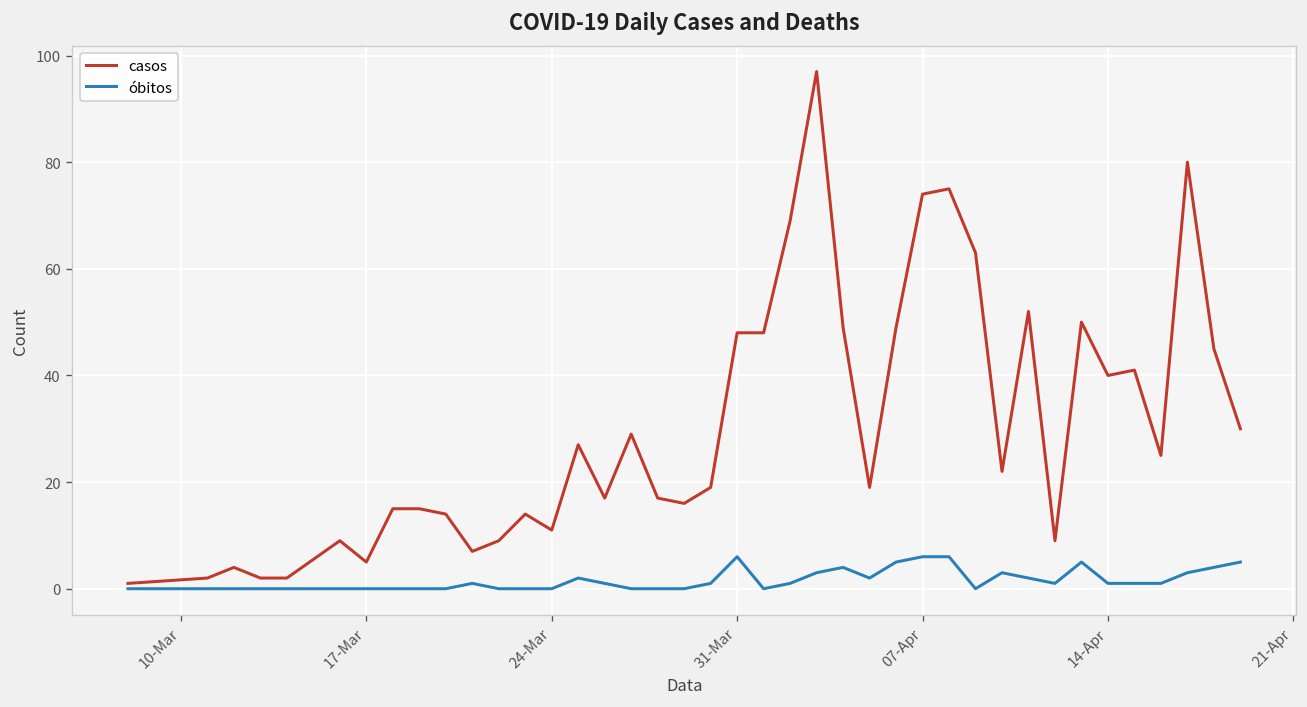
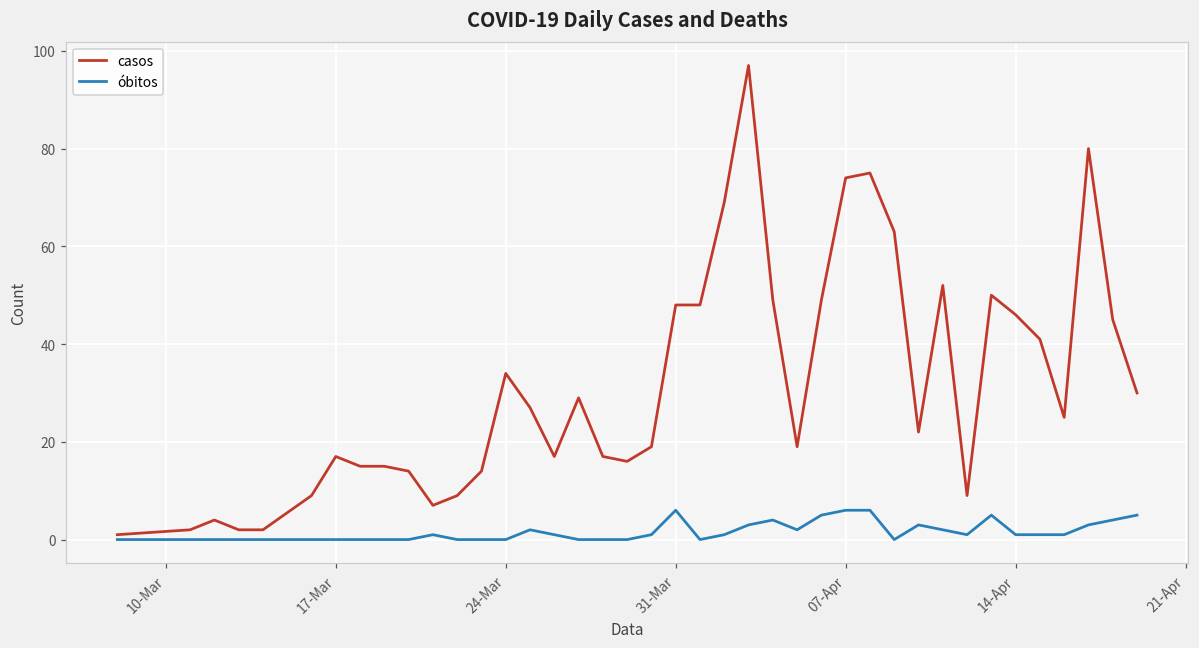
casos, 17-Mar: 5 -> 17
casos, 24-Mar: 11 -> 34
casos, 14-Apr: 40 -> 46
